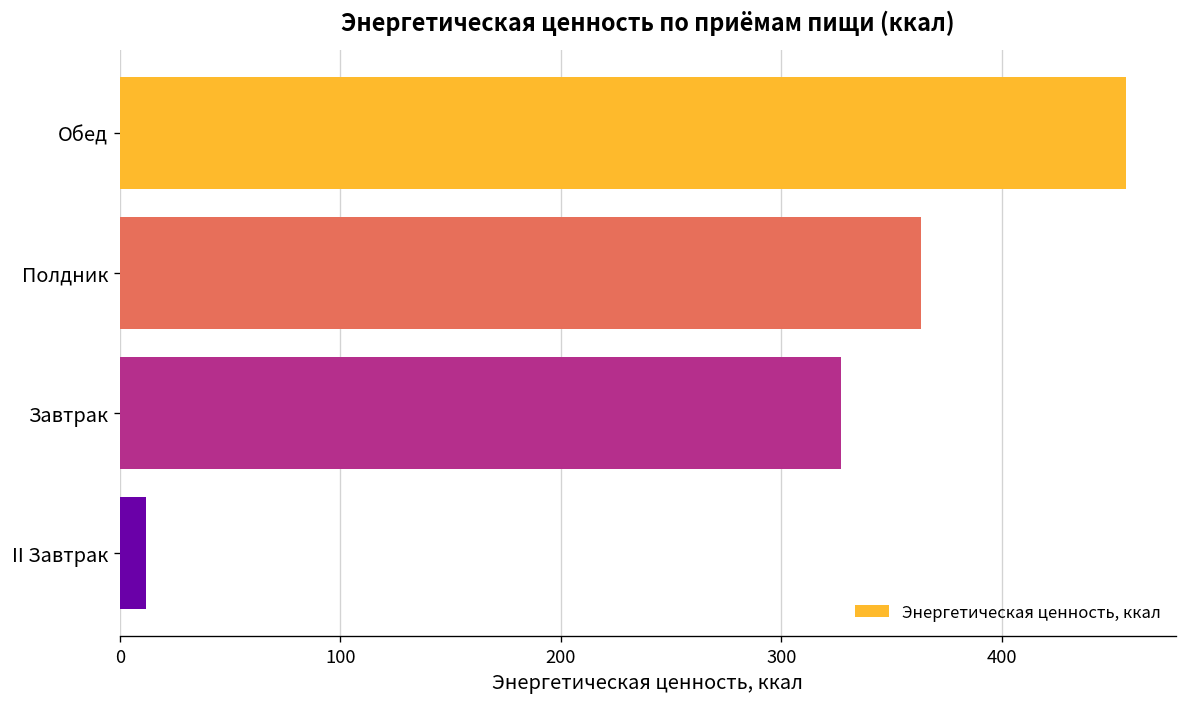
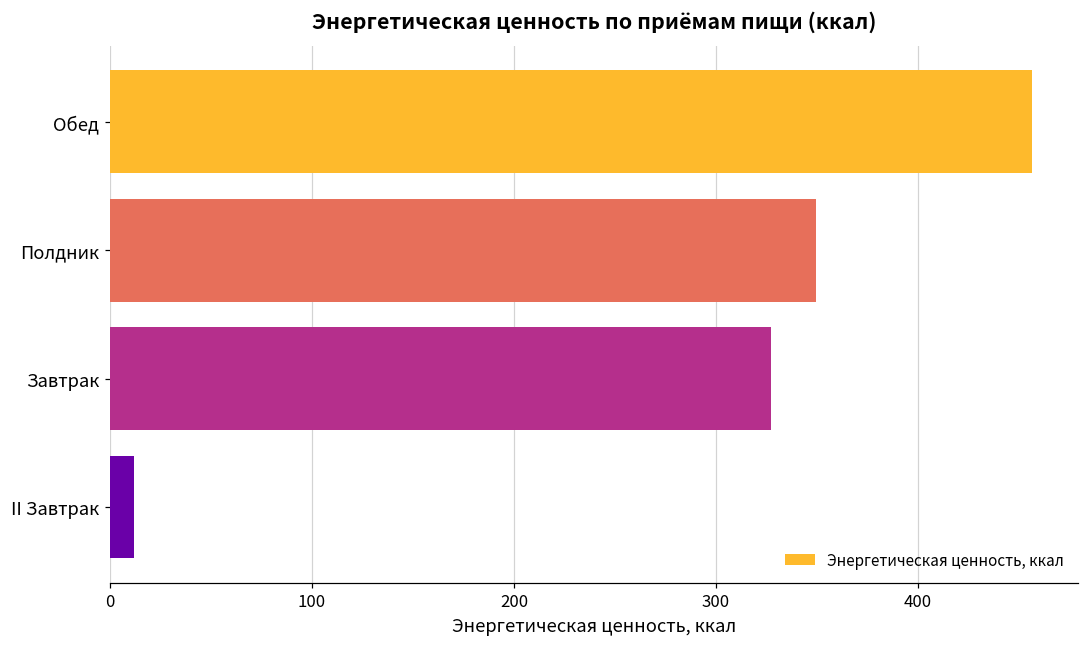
Полдник: 364 -> 350
